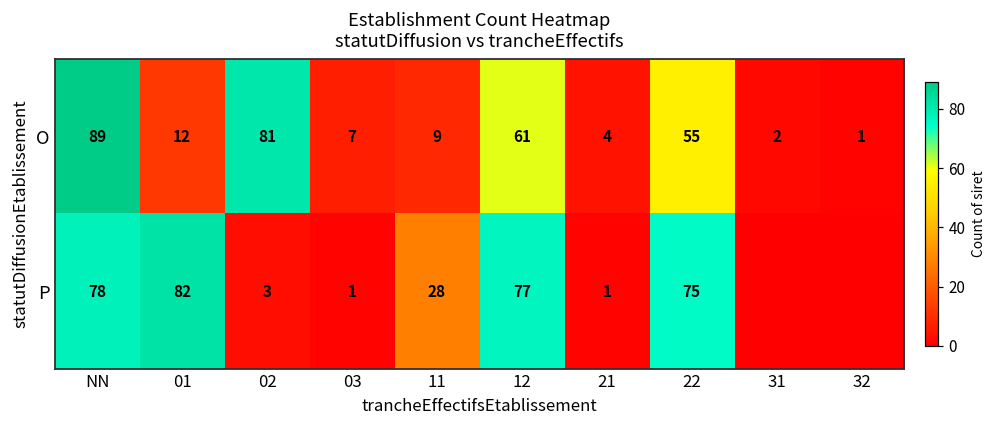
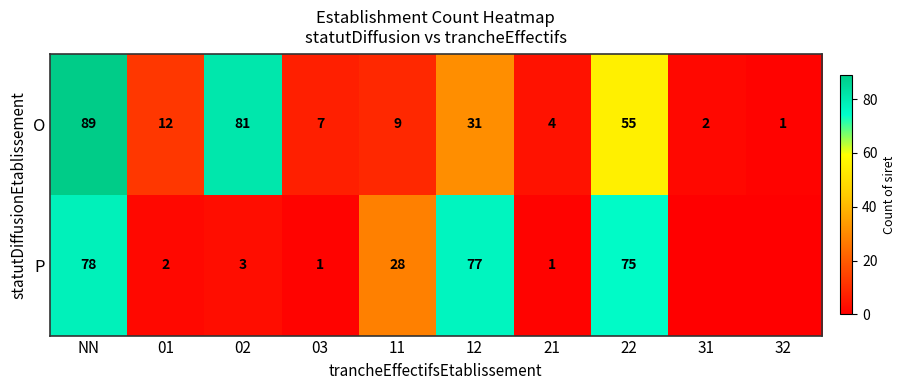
O, 12: 61 -> 31
P, 01: 82 -> 2
